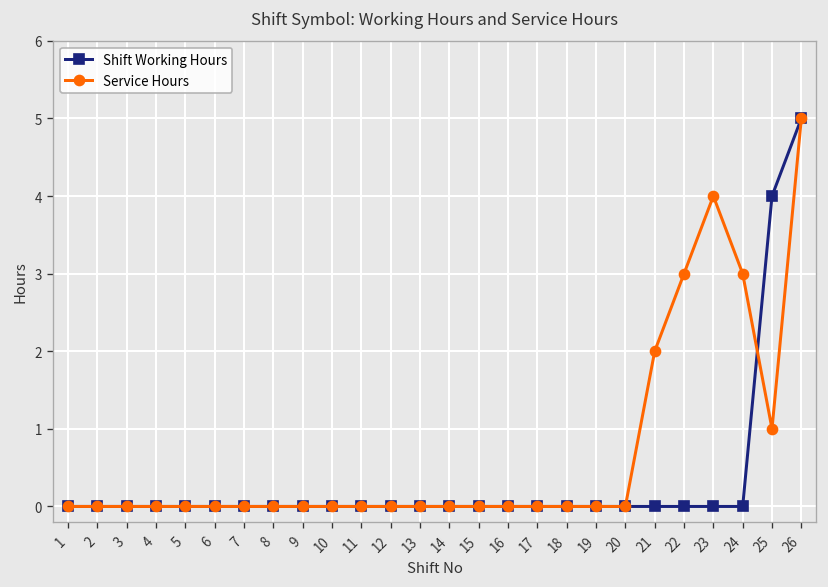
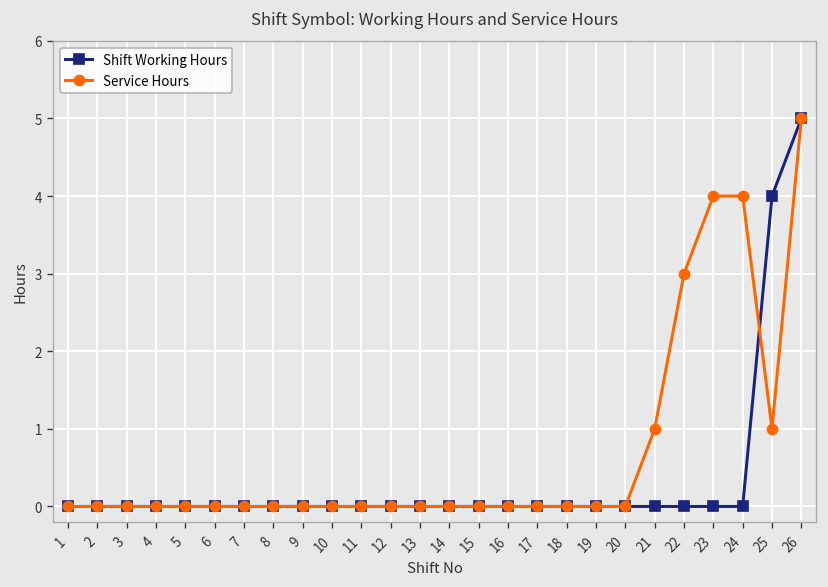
Service Hours, 21: 2 -> 1
Service Hours, 24: 3 -> 4
